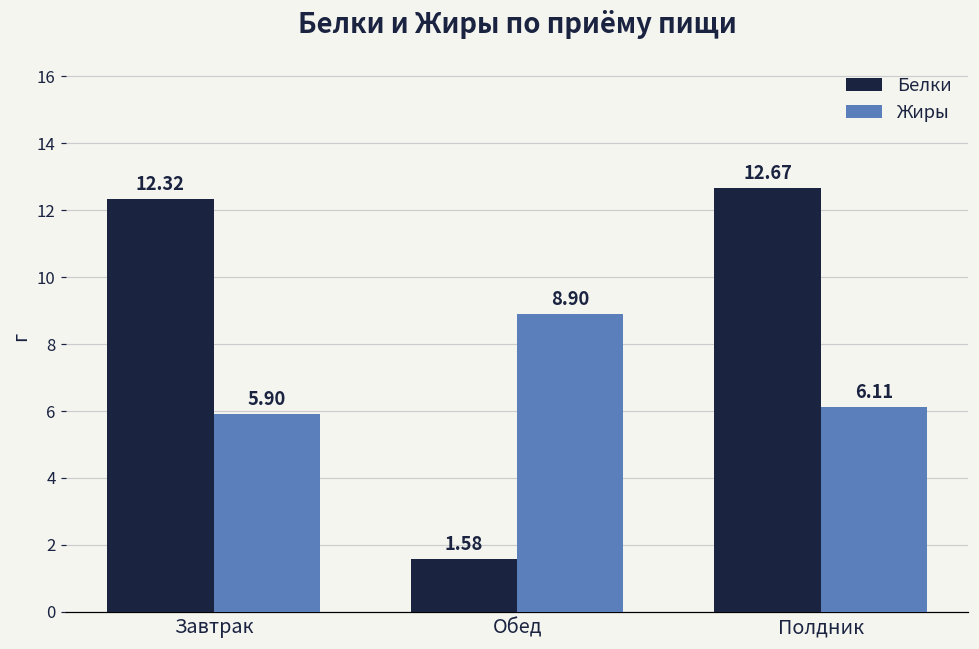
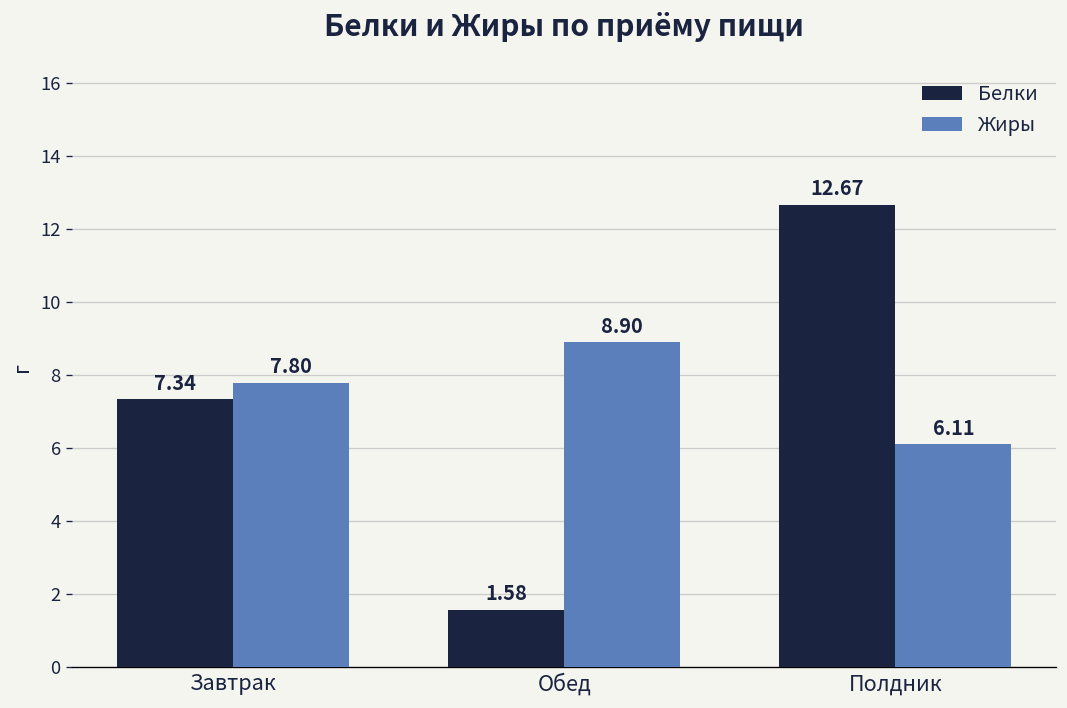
Белки, Завтрак: 12.32 -> 7.34
Жиры, Завтрак: 5.90 -> 7.80
